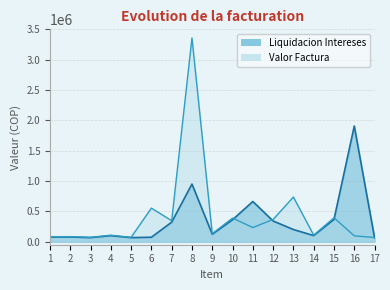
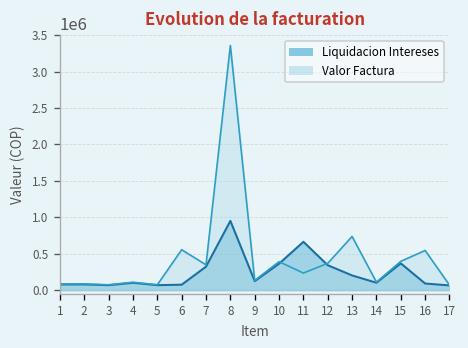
Liquidacion Intereses, 16: 1900000 -> 100000
Valor Factura, 16: 100000 -> 500000
